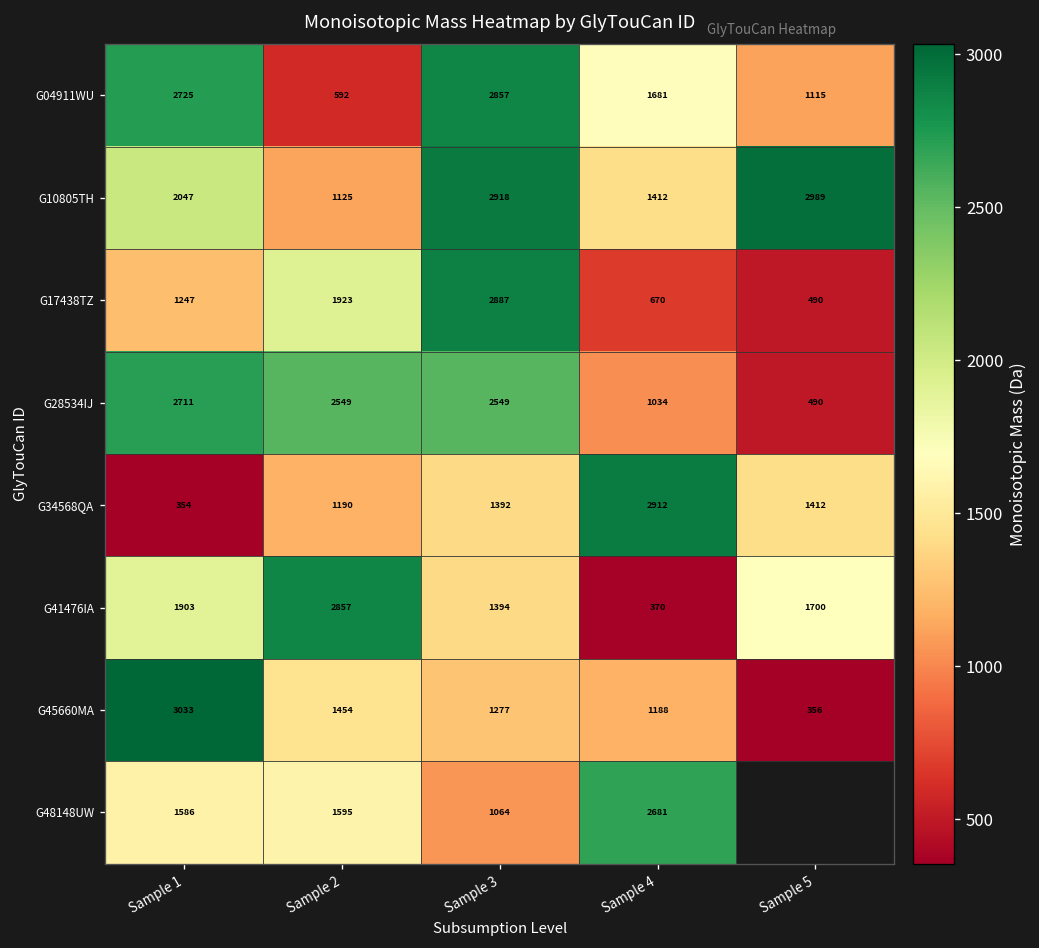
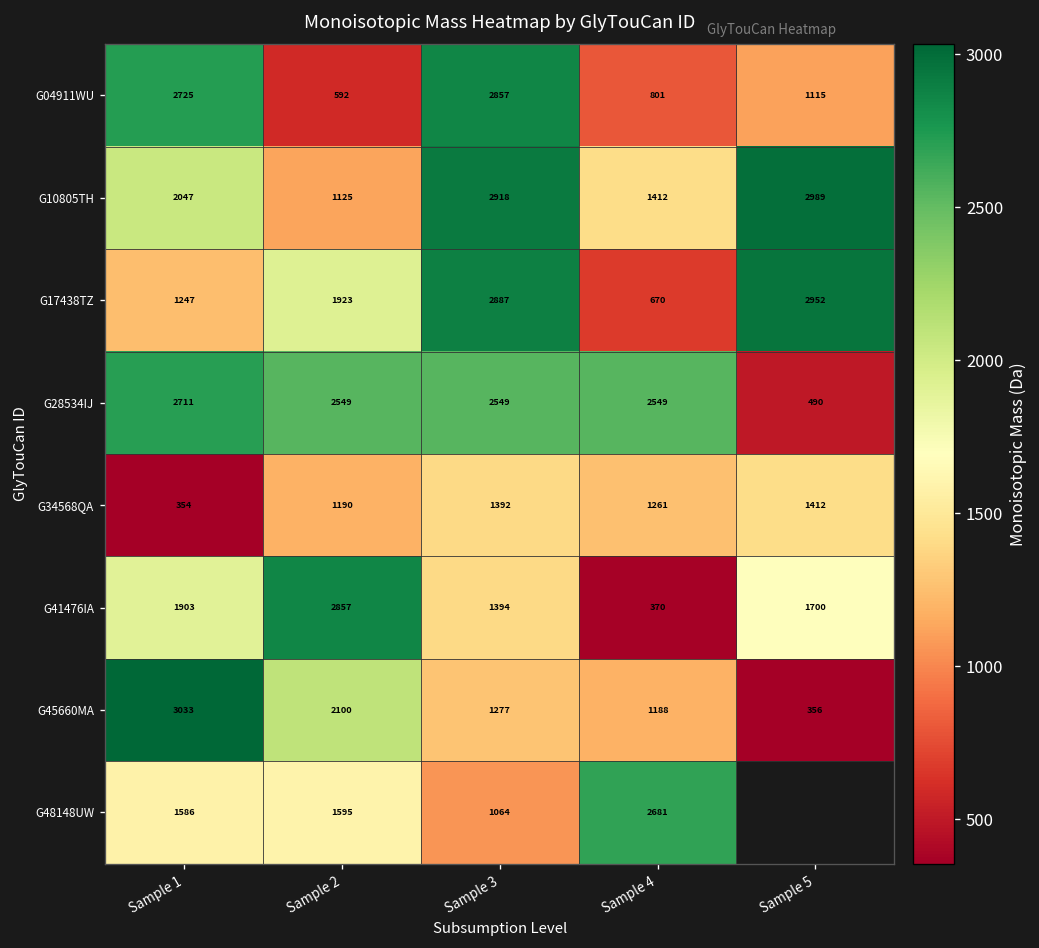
G04911WU, Sample 4: 1681 -> 801
G17438TZ, Sample 5: 490 -> 2952
G28534IJ, Sample 4: 1034 -> 2549
G34568QA, Sample 4: 2912 -> 1261
G45660MA, Sample 2: 1454 -> 2100
